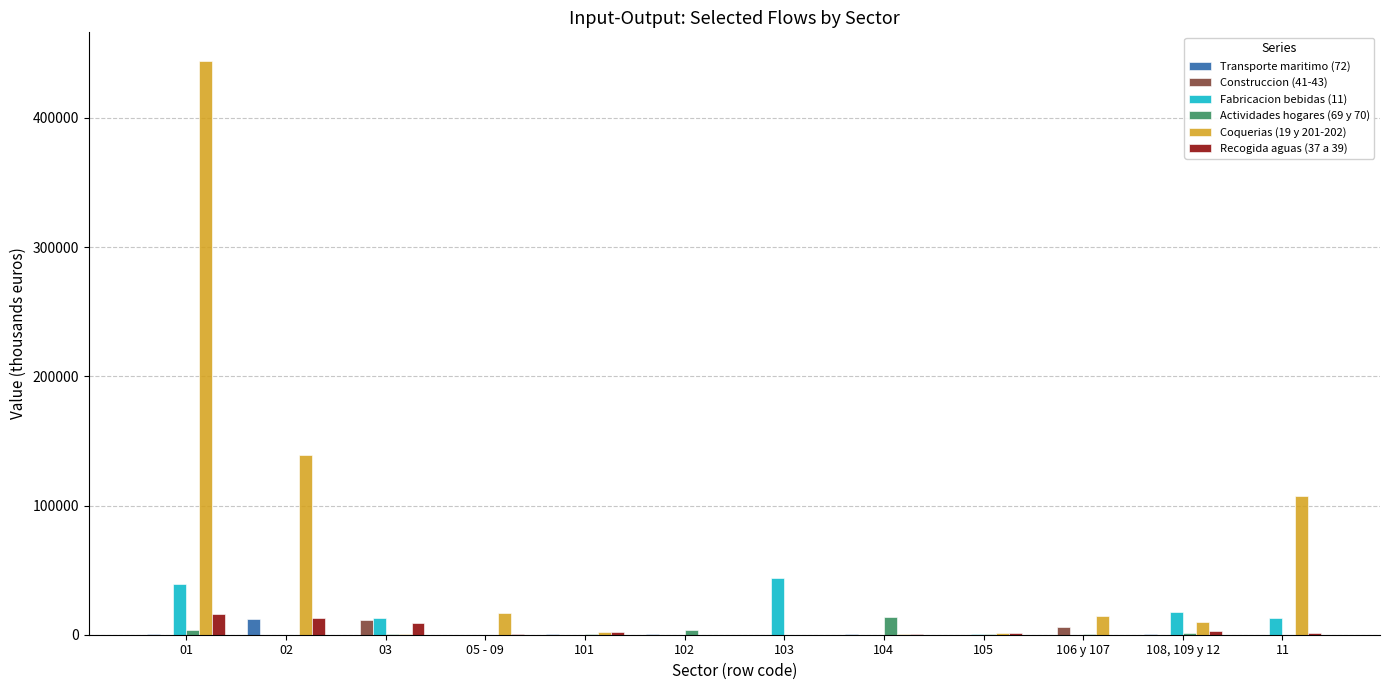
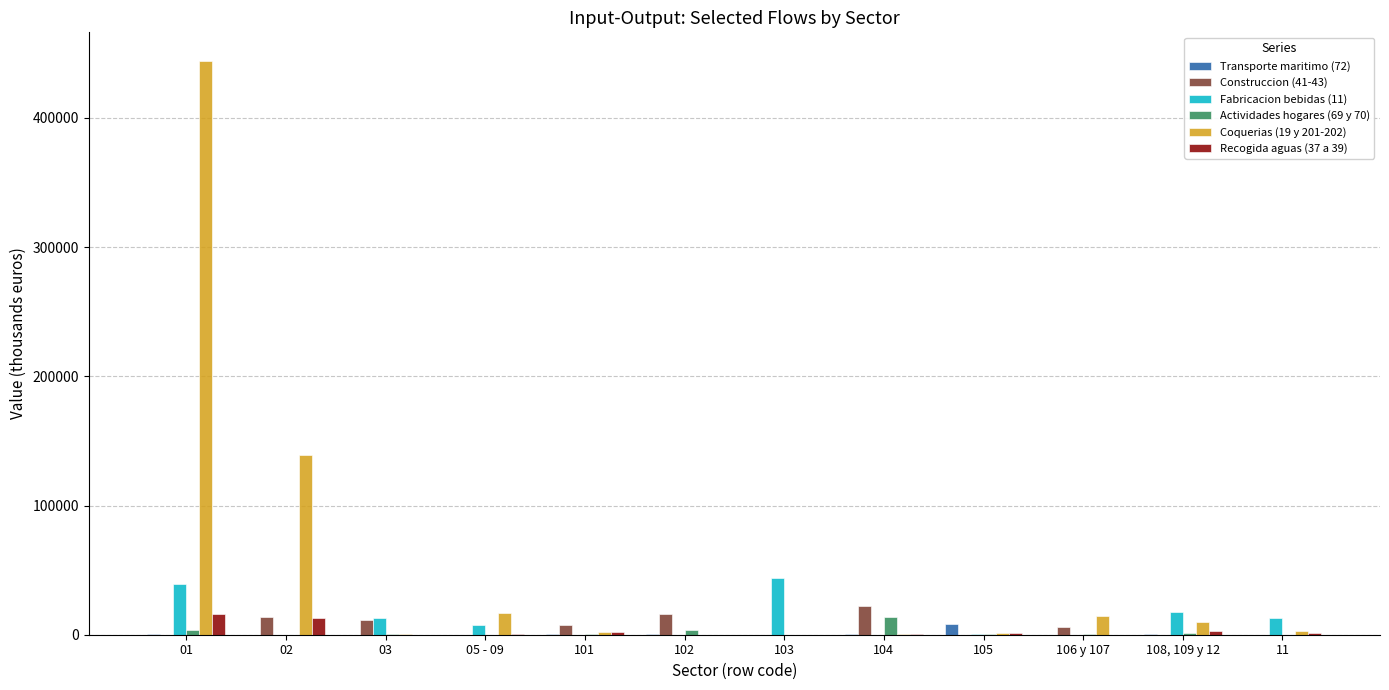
Transporte maritimo (72), 02: 12000 -> 0
Construccion (41-43), 02: 0 -> 14000
Recogida aguas (37 a 39), 03: 9000 -> 0
Fabricacion bebidas (11), 05 - 09: 0 -> 8000
Construccion (41-43), 101: 0 -> 8000
Construccion (41-43), 102: 0 -> 16000
Construccion (41-43), 104: 0 -> 22000
Transporte maritimo (72), 105: 0 -> 8000
Coquerias (19 y 201-202), 11: 107000 -> 3000
